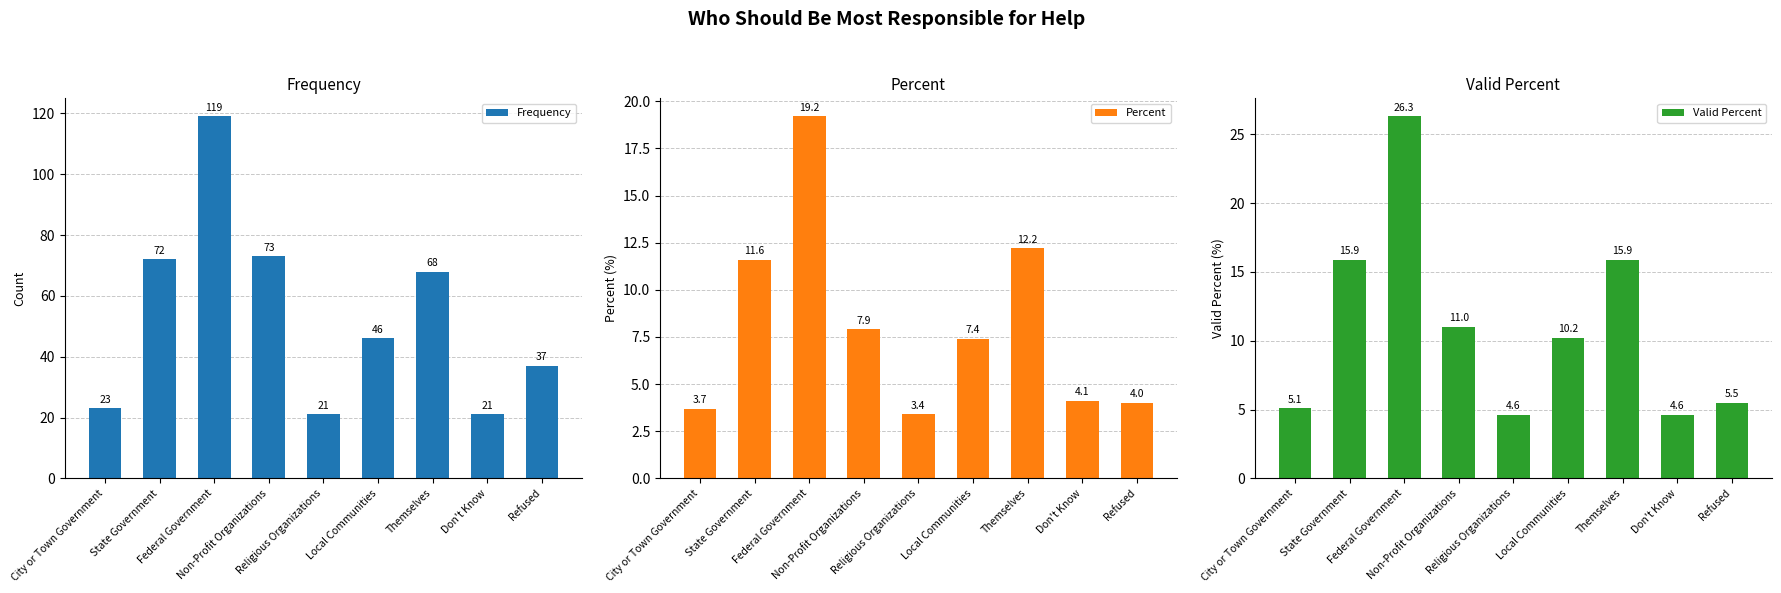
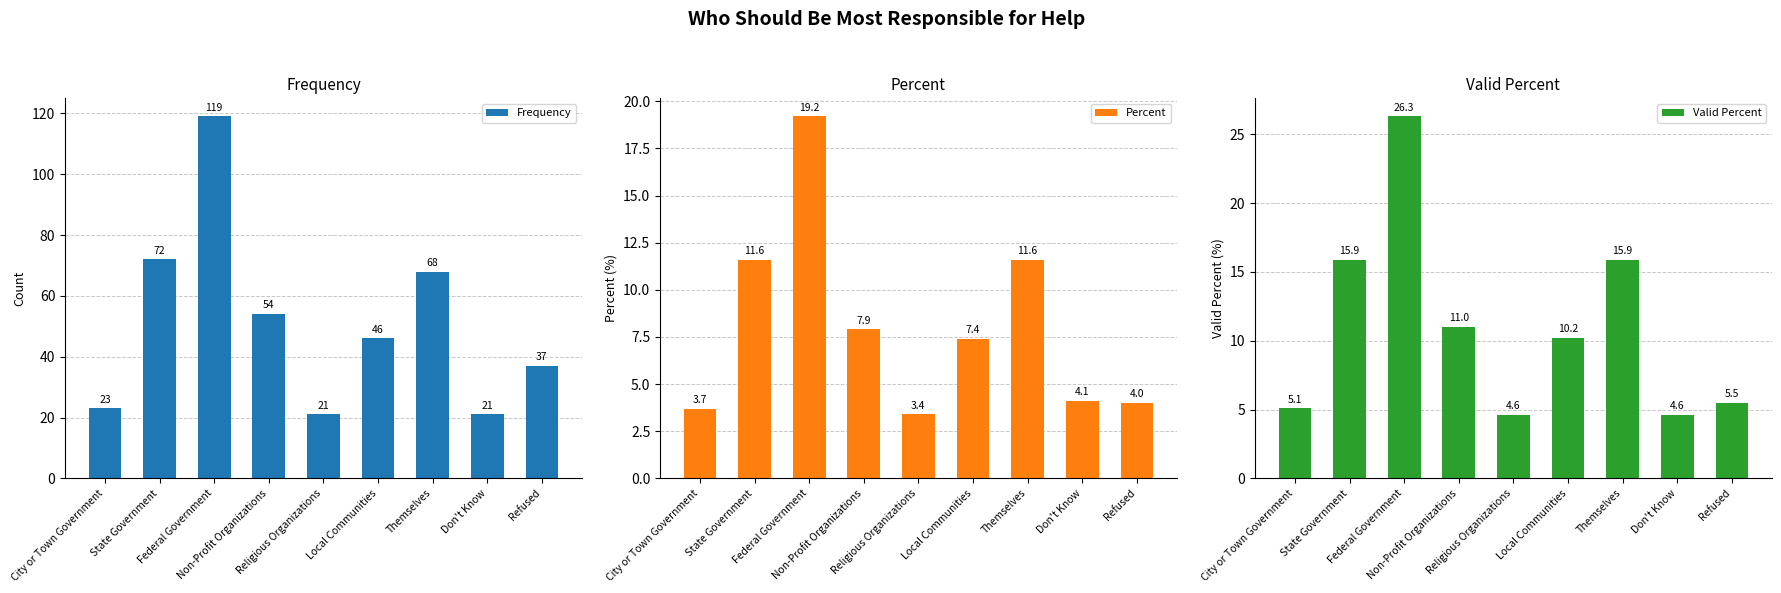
Frequency, Non-Profit Organizations: 73 -> 54
Percent, Themselves: 12.2 -> 11.6
